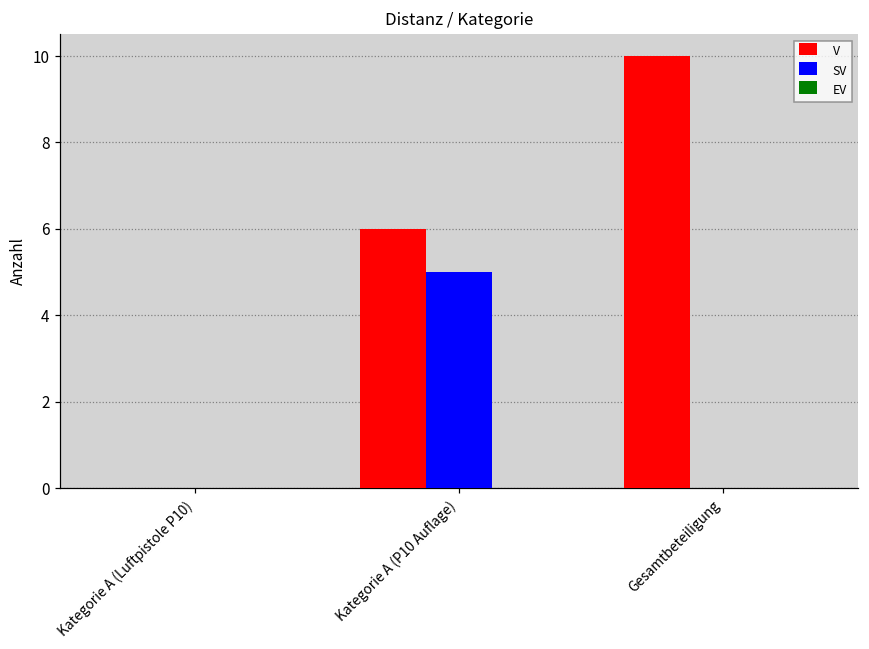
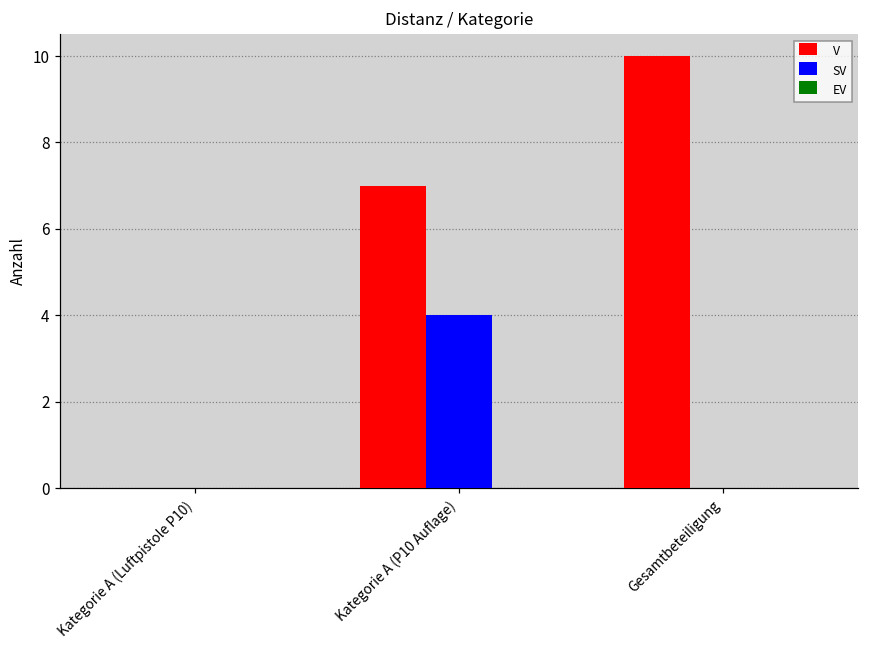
V, Kategorie A (P10 Auflage): 6 -> 7
SV, Kategorie A (P10 Auflage): 5 -> 4
